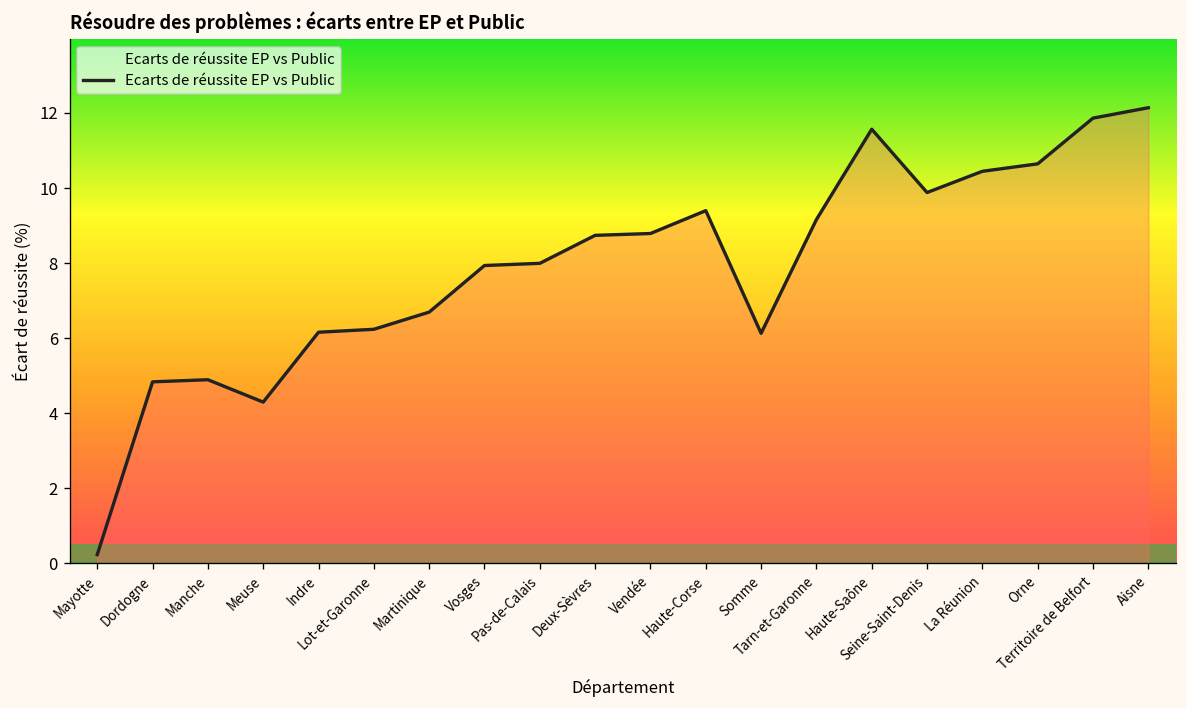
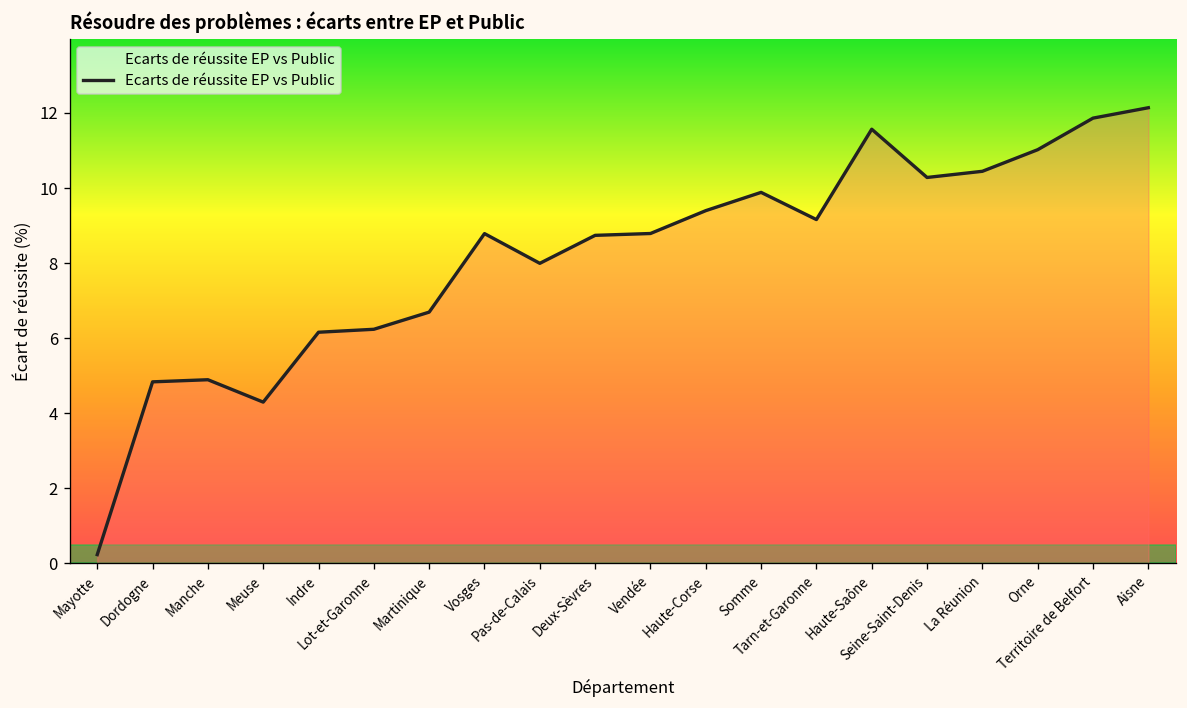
Vosges: 7.9 -> 8.8
Somme: 6.1 -> 9.9
Seine-Saint-Denis: 9.9 -> 10.3
Orne: 10.6 -> 11.0
